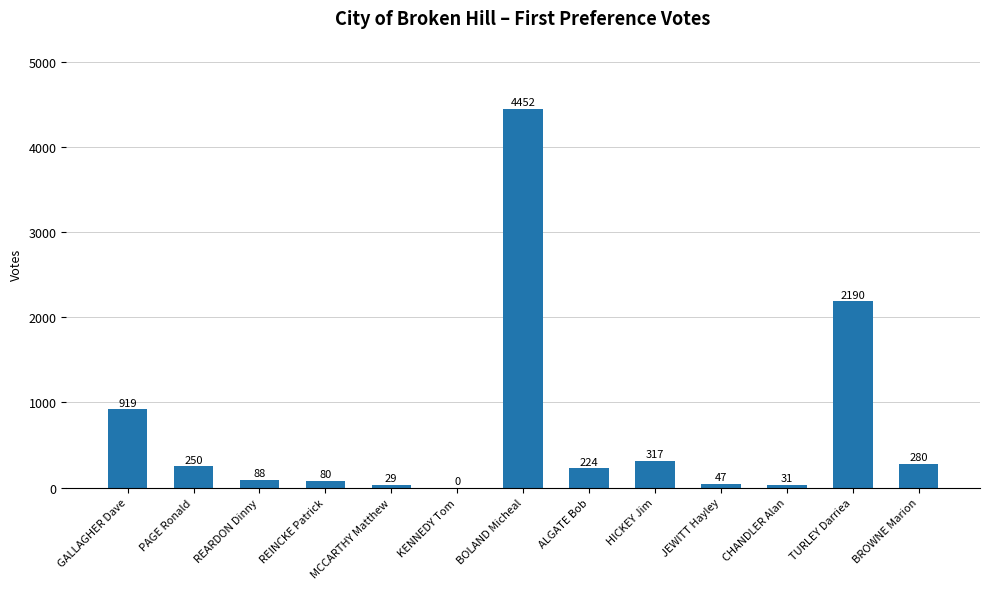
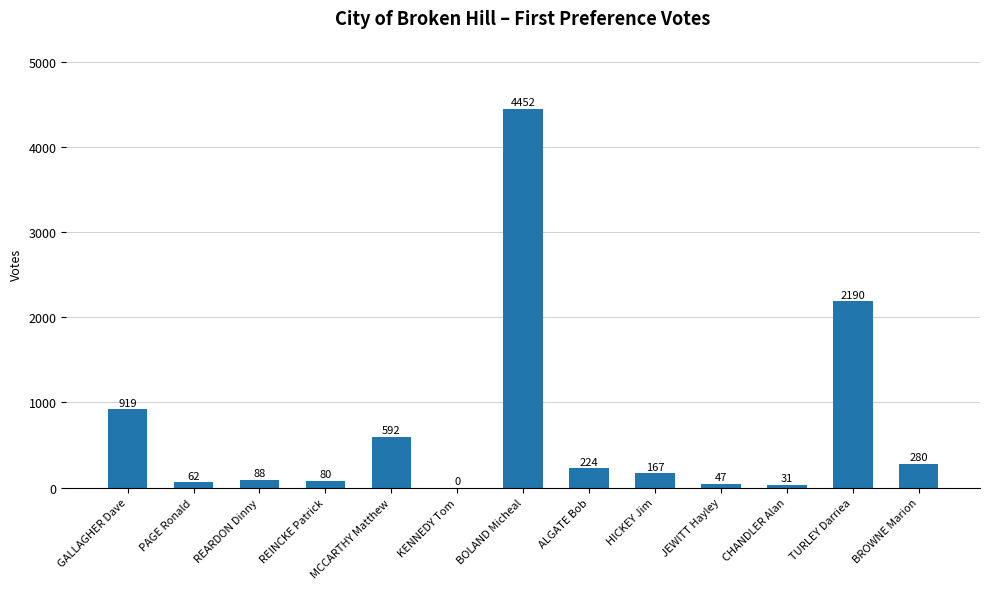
PAGE Ronald: 250 -> 62
MCCARTHY Matthew: 29 -> 592
HICKEY Jim: 317 -> 167
